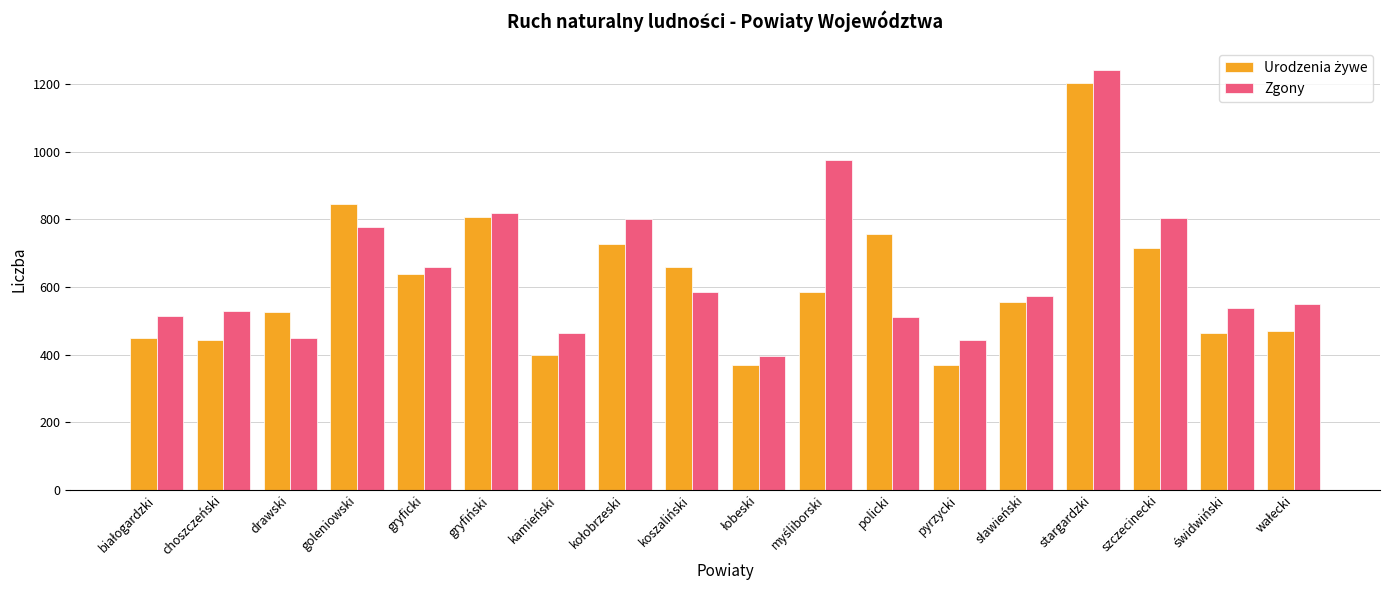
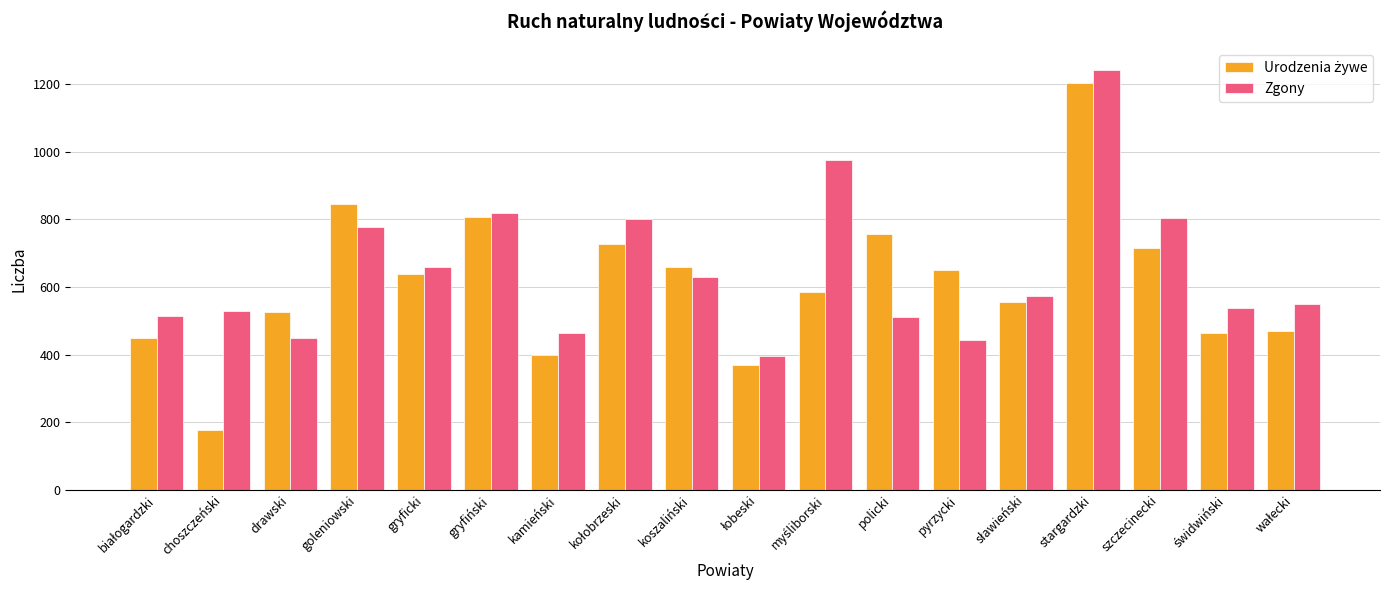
Urodzenia żywe, choszczeński: 440 -> 180
Zgony, koszaliński: 590 -> 630
Urodzenia żywe, pyrzycki: 370 -> 650
